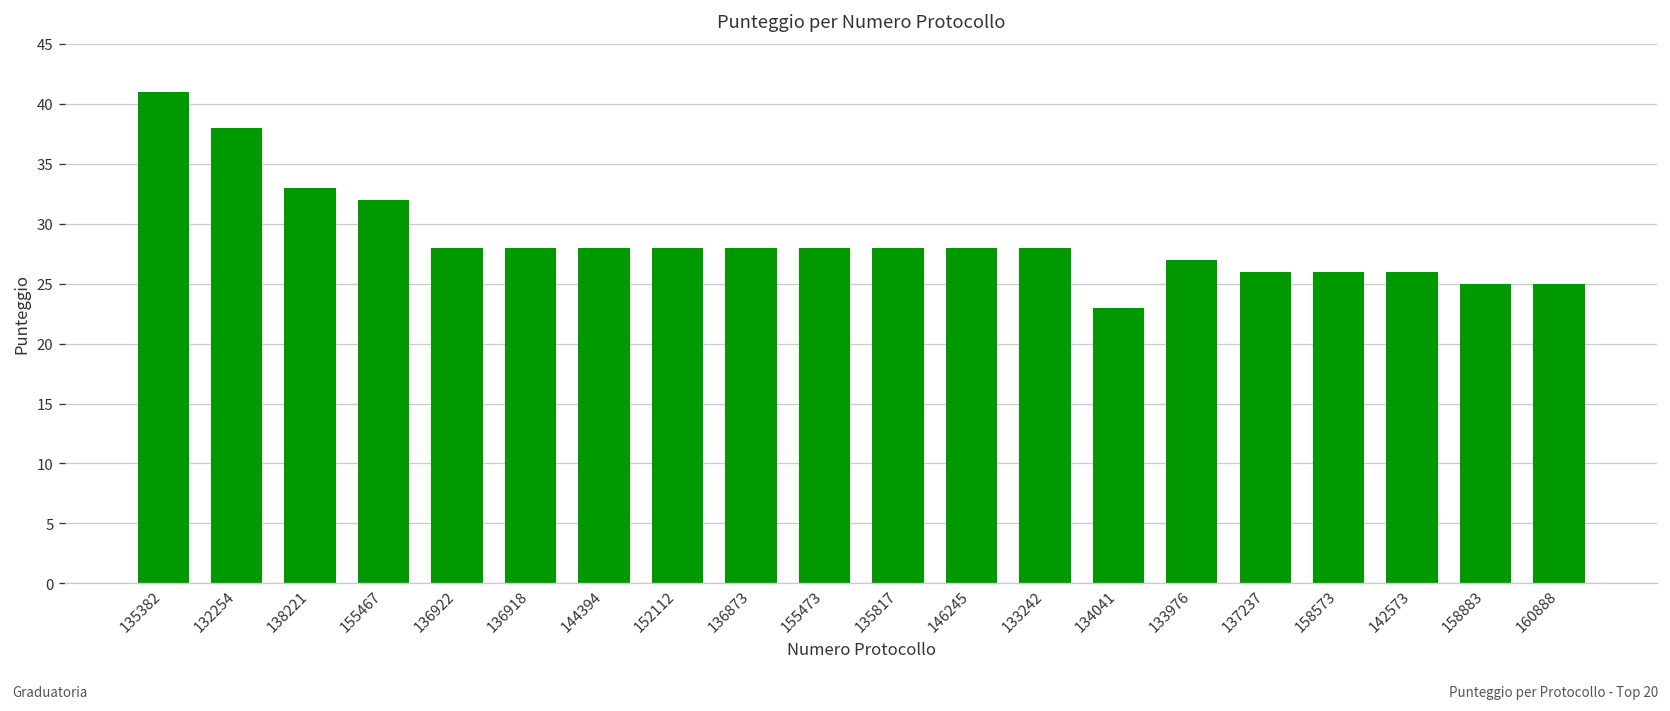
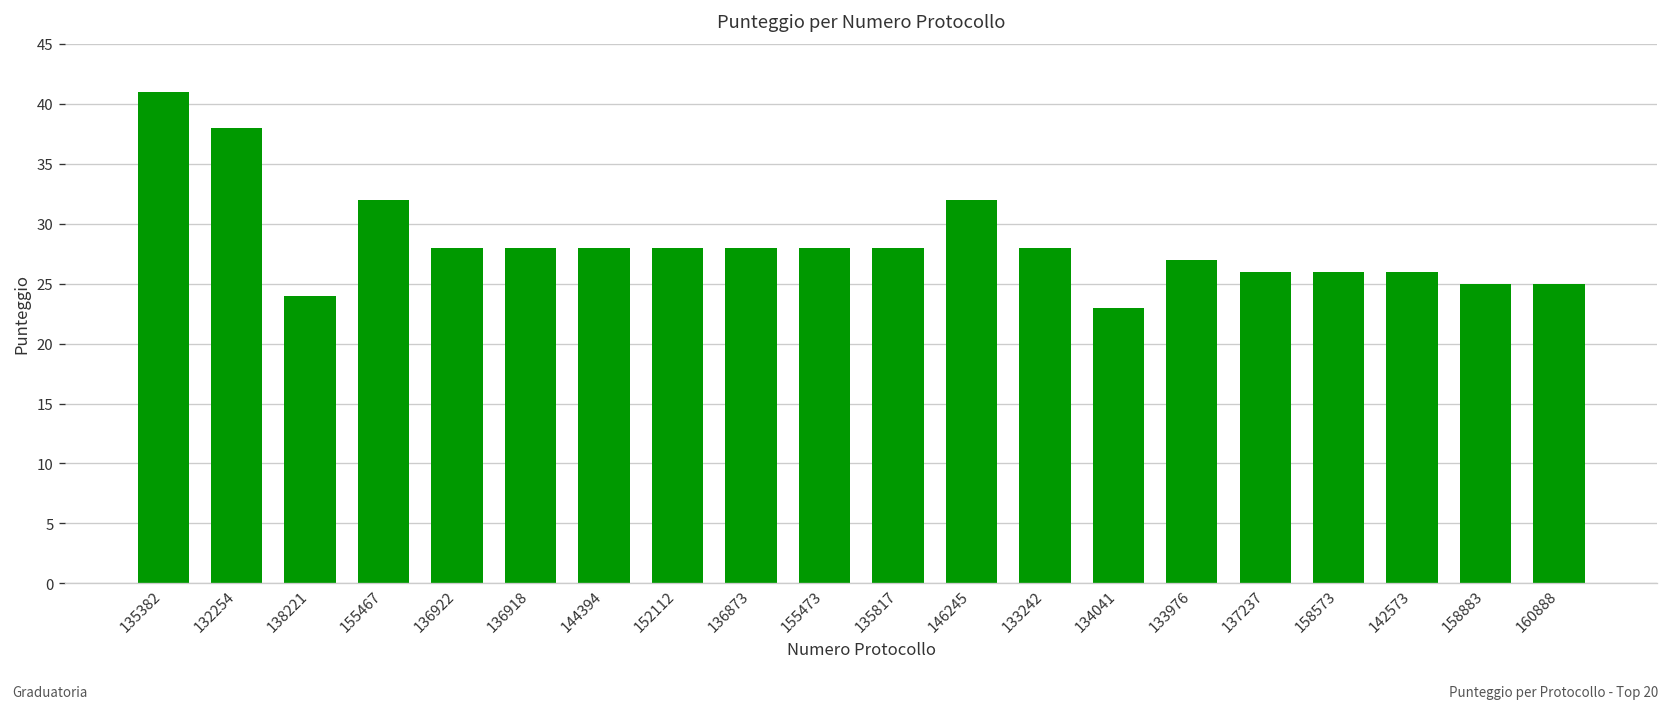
138221: 33 -> 24
146245: 28 -> 32
